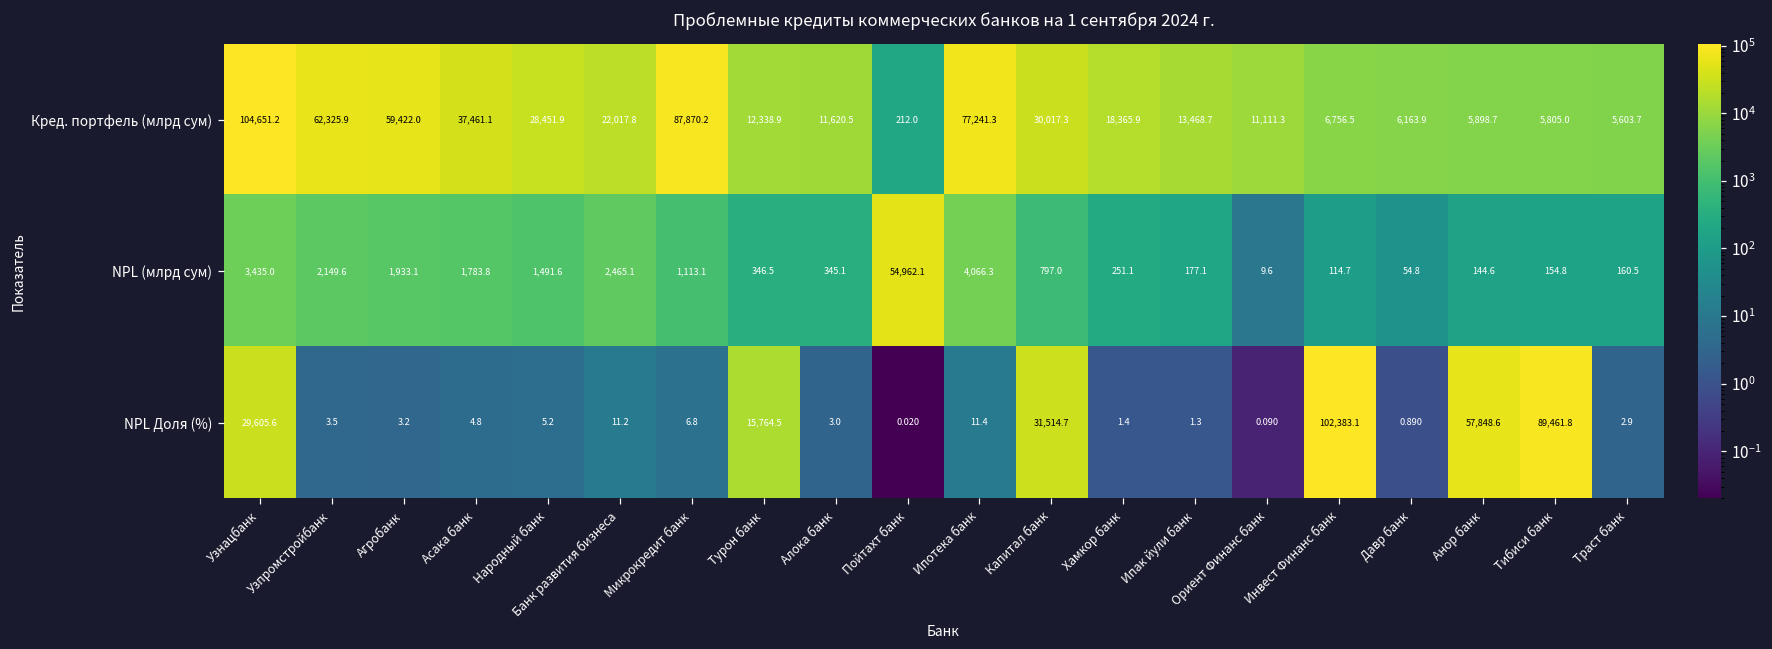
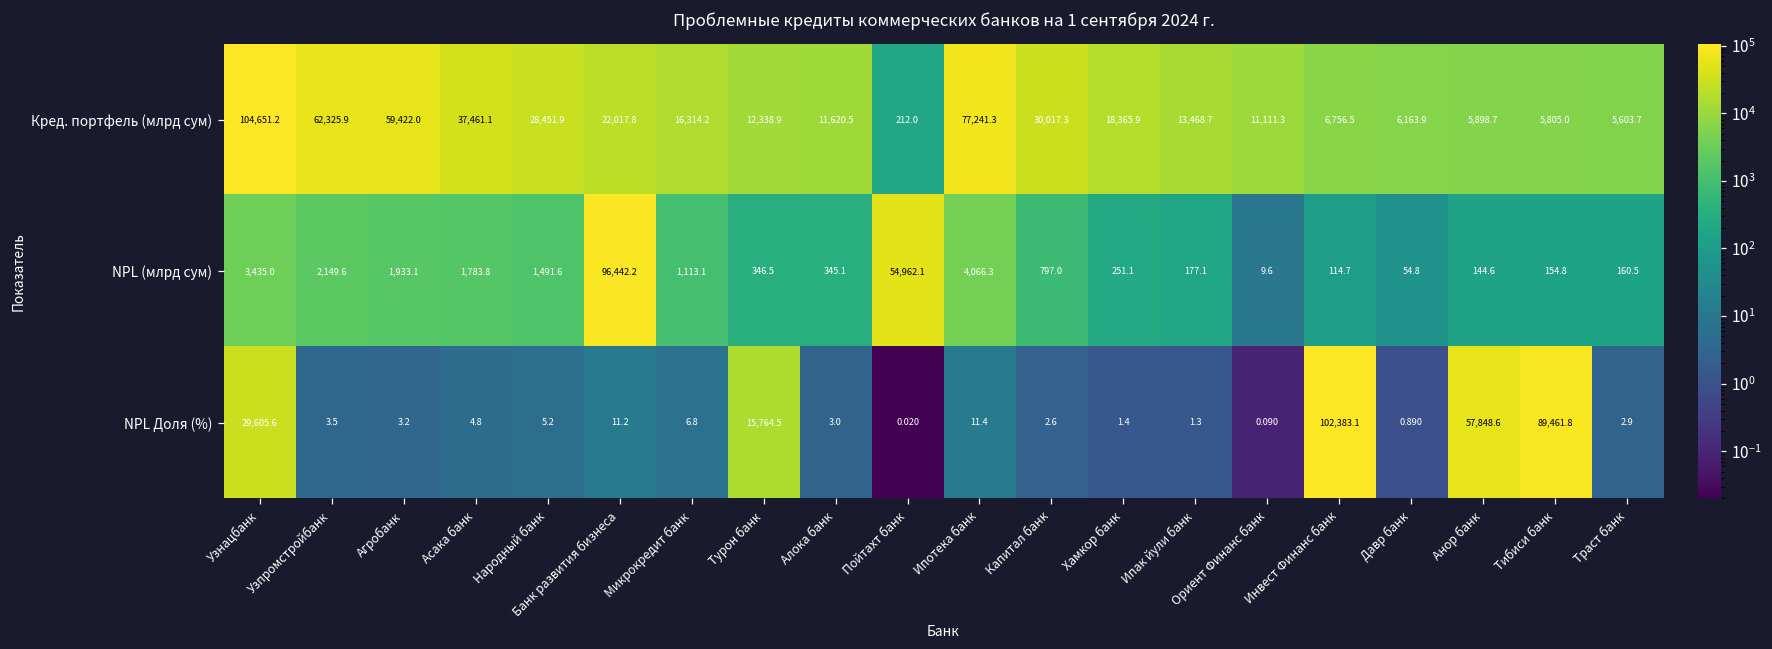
Кред. портфель (млрд сум), Микрокредит банк: 87,870.2 -> 16,314.2
NPL (млрд сум), Банк развития бизнеса: 2,465.1 -> 96,442.2
NPL Доля (%), Капитал банк: 31,514.7 -> 2.6
